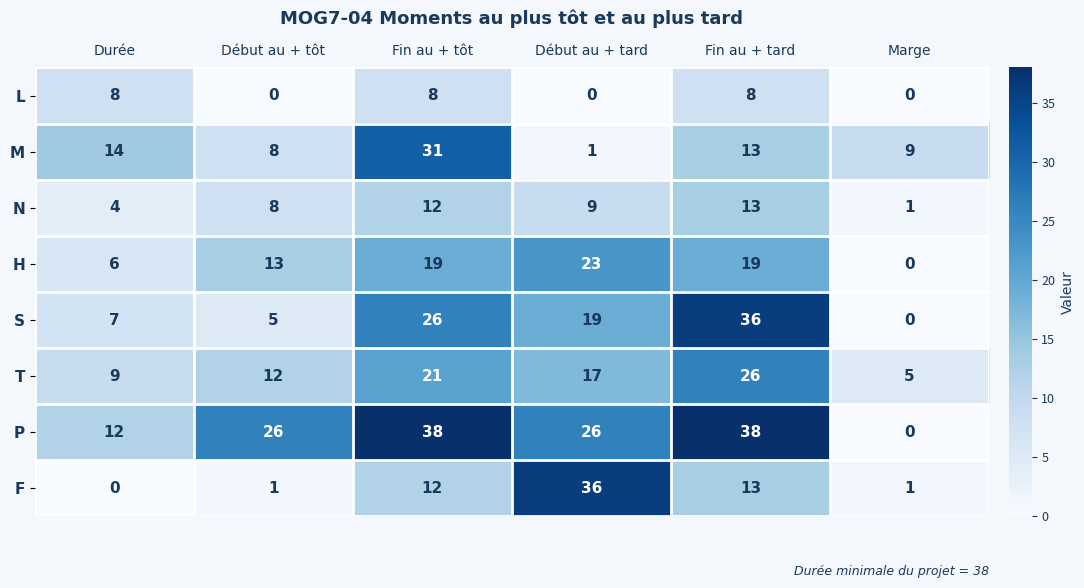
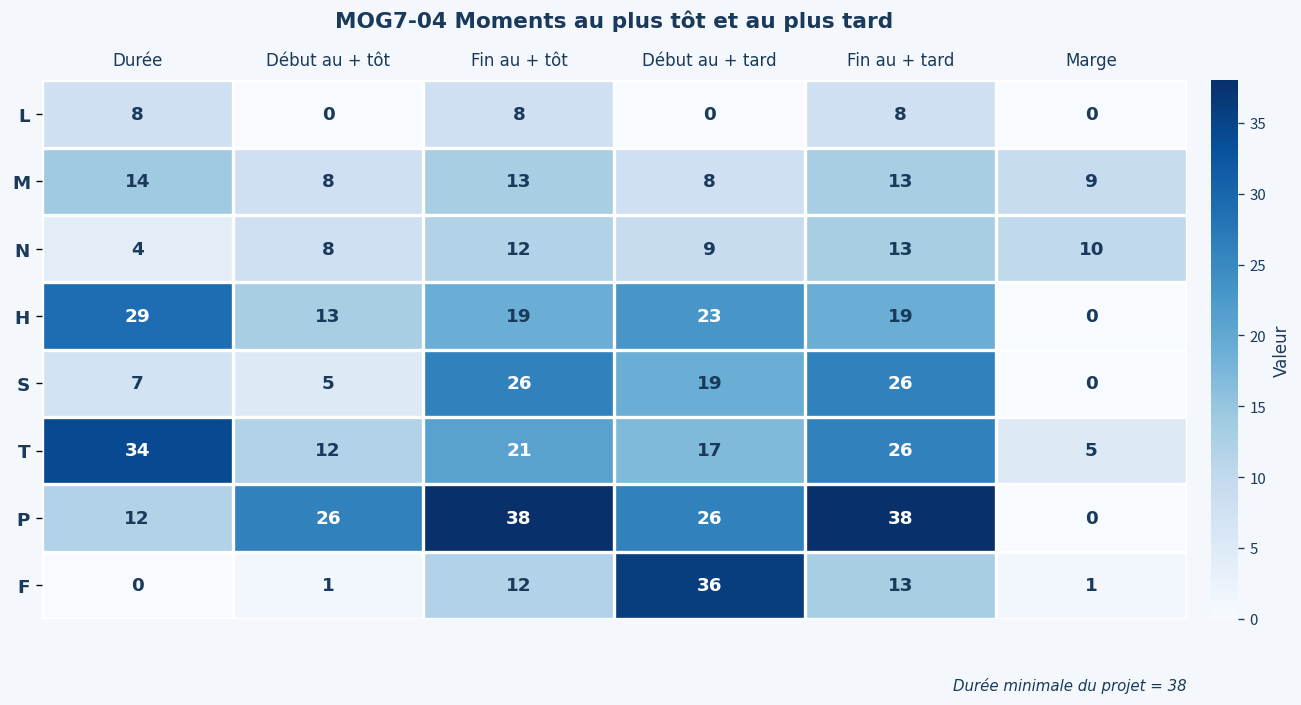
M, Fin au + tôt: 31 -> 13
M, Début au + tard: 1 -> 8
N, Marge: 1 -> 10
H, Durée: 6 -> 29
S, Fin au + tard: 36 -> 26
T, Durée: 9 -> 34
